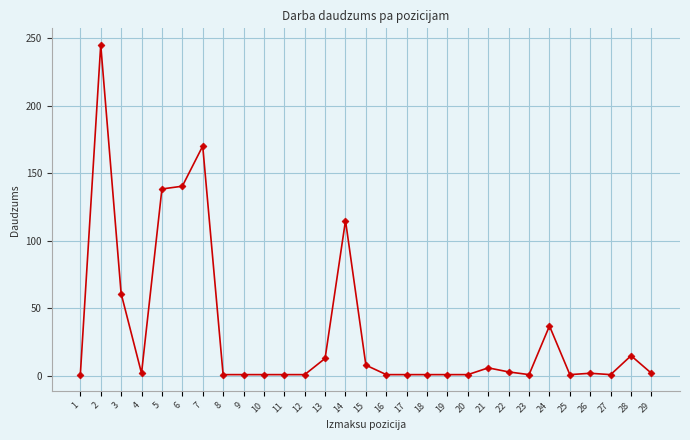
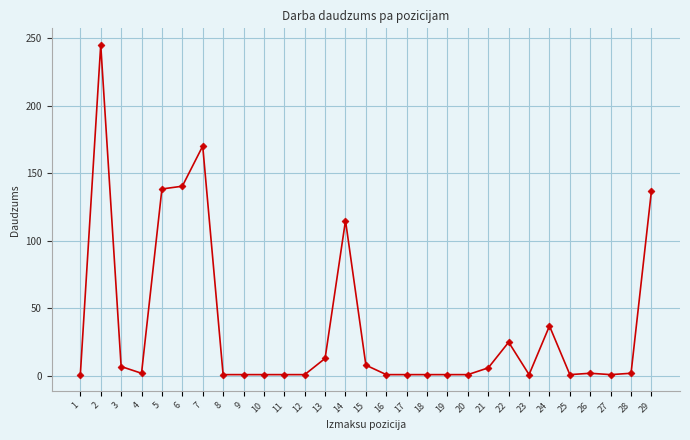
3: 61 -> 7
22: 3 -> 25
28: 15 -> 2
29: 2 -> 137
